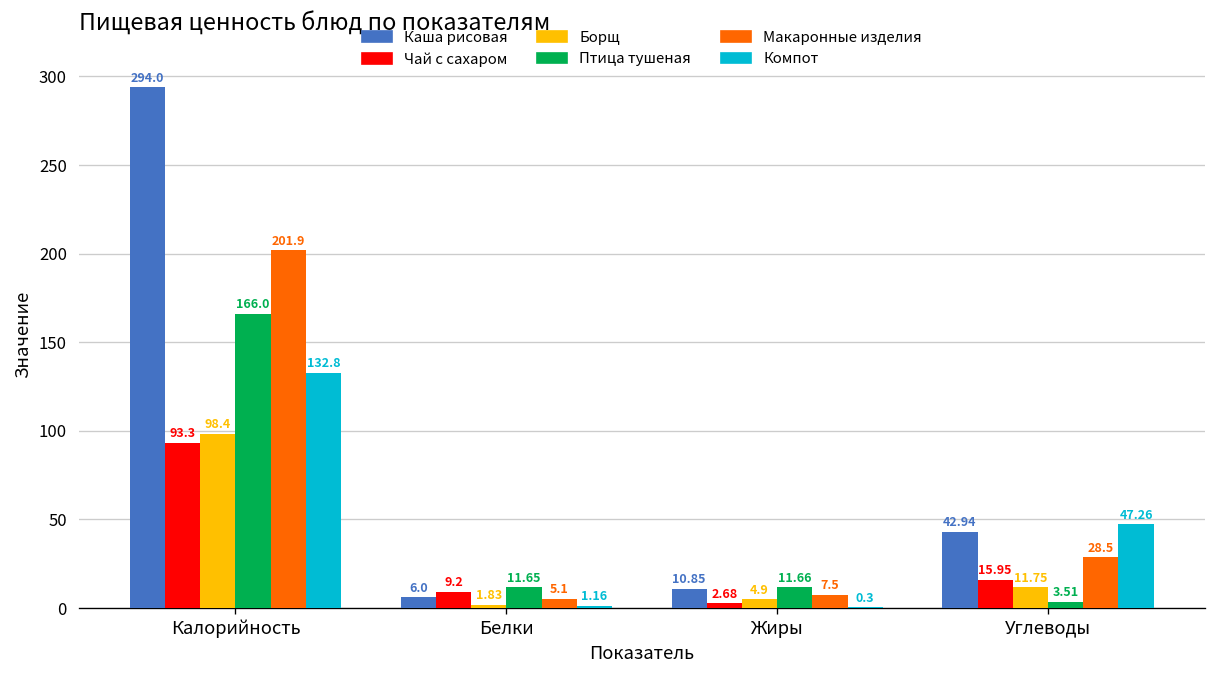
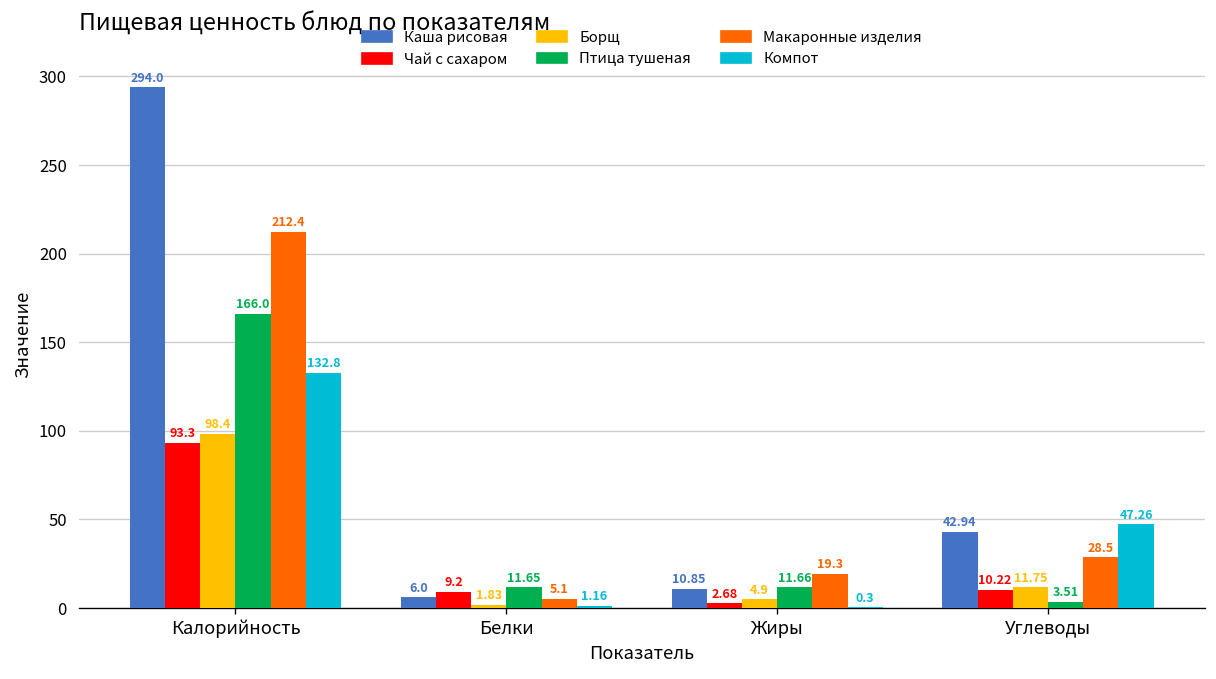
Макаронные изделия, Калорийность: 201.9 -> 212.4
Макаронные изделия, Жиры: 7.5 -> 19.3
Чай с сахаром, Углеводы: 15.95 -> 10.22
